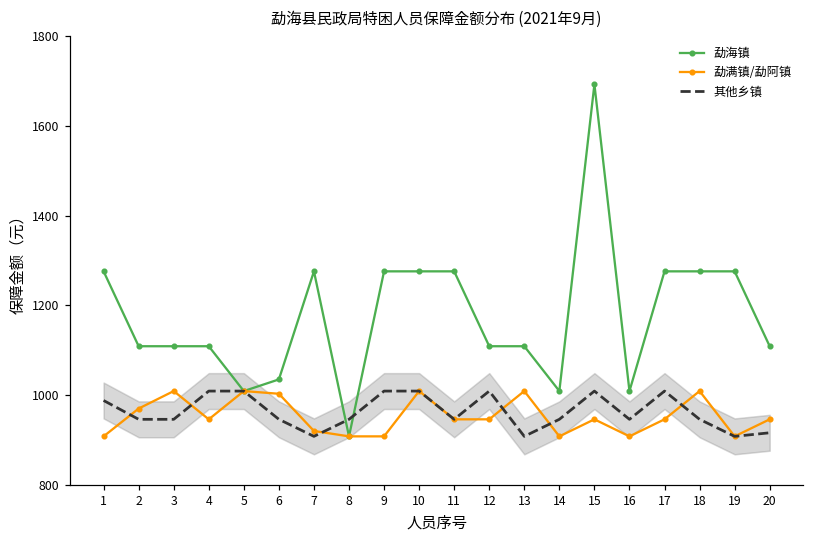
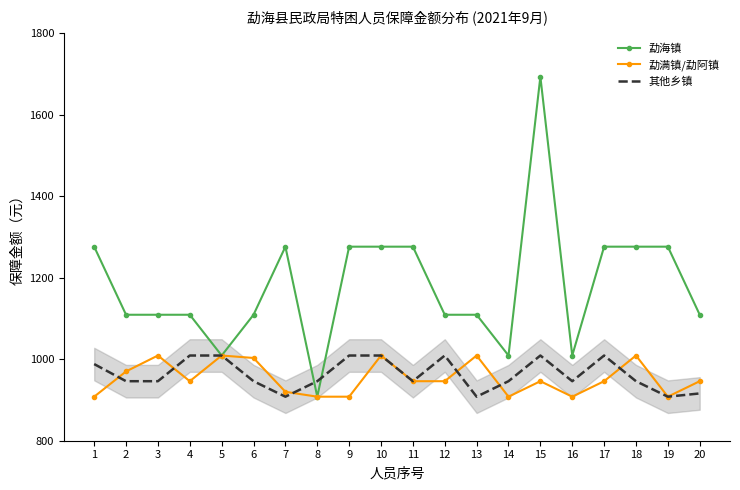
勐海镇, 6: 1040 -> 1110
